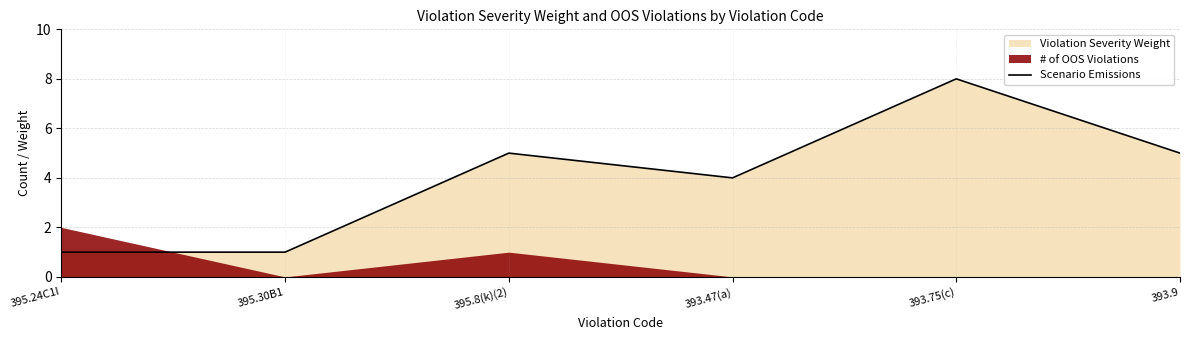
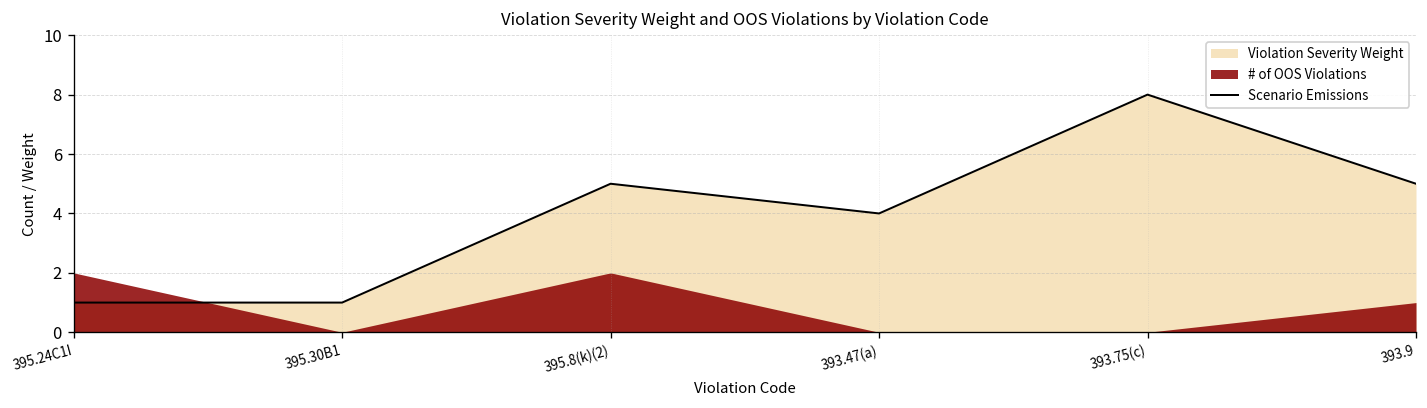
# of OOS Violations, 395.8(k)(2): 1 -> 2
# of OOS Violations, 393.9: 0 -> 1
